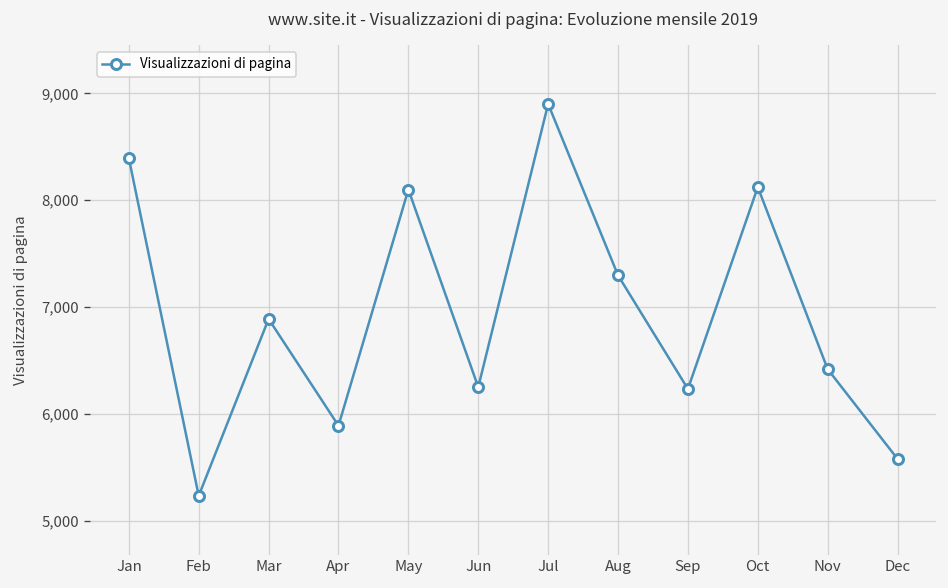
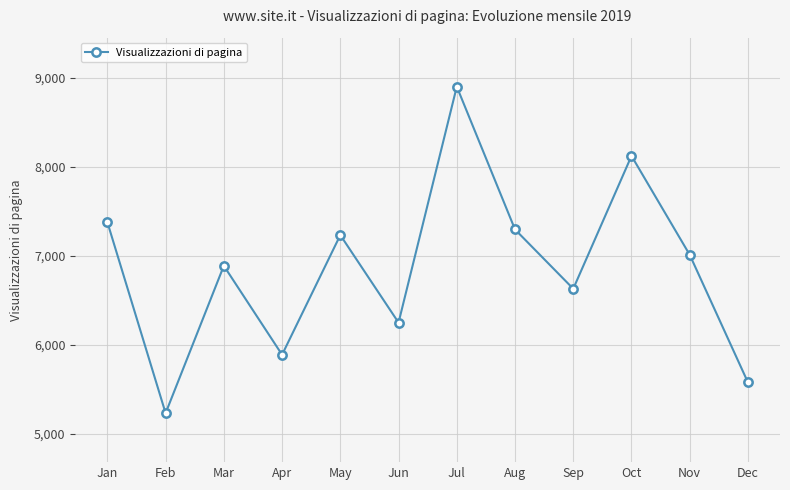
Jan: 8,400 -> 7,400
May: 8,100 -> 7,200
Sep: 6,200 -> 6,600
Nov: 6,400 -> 7,000
